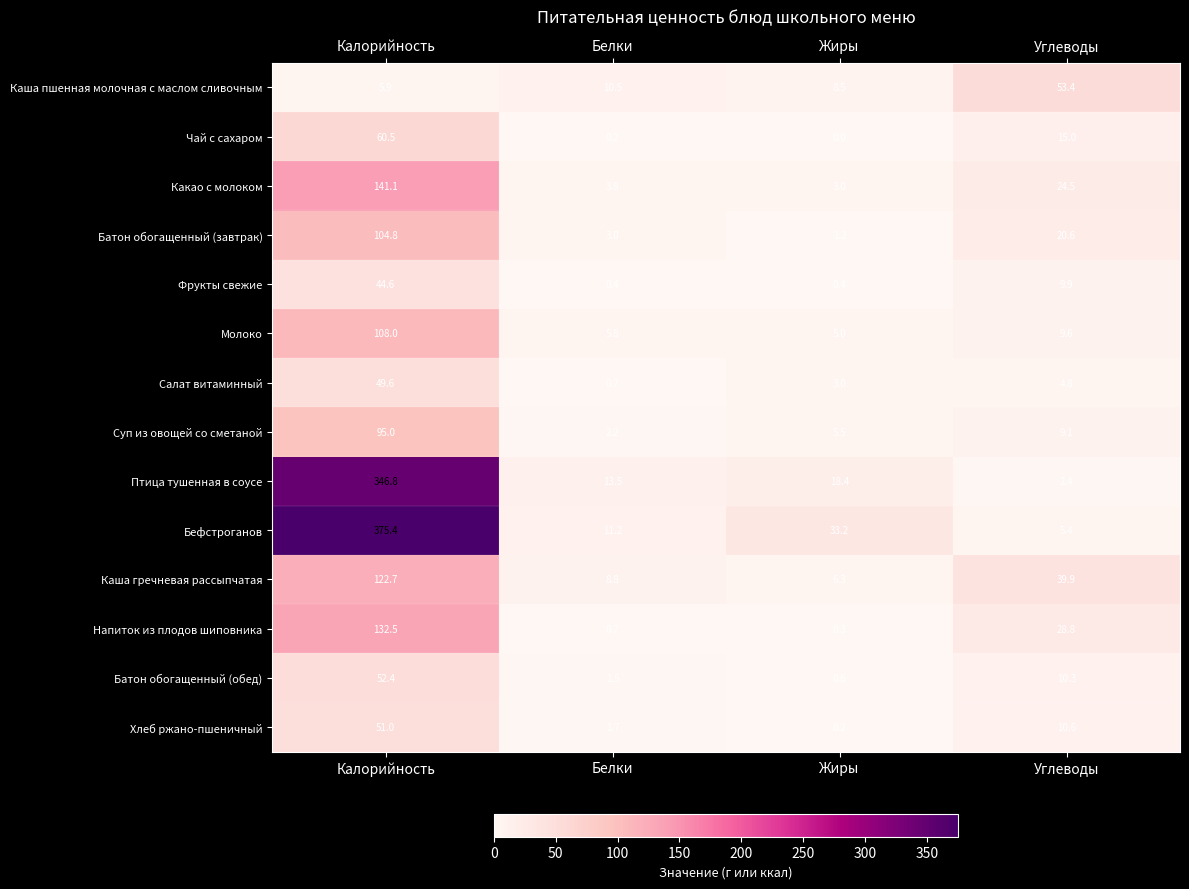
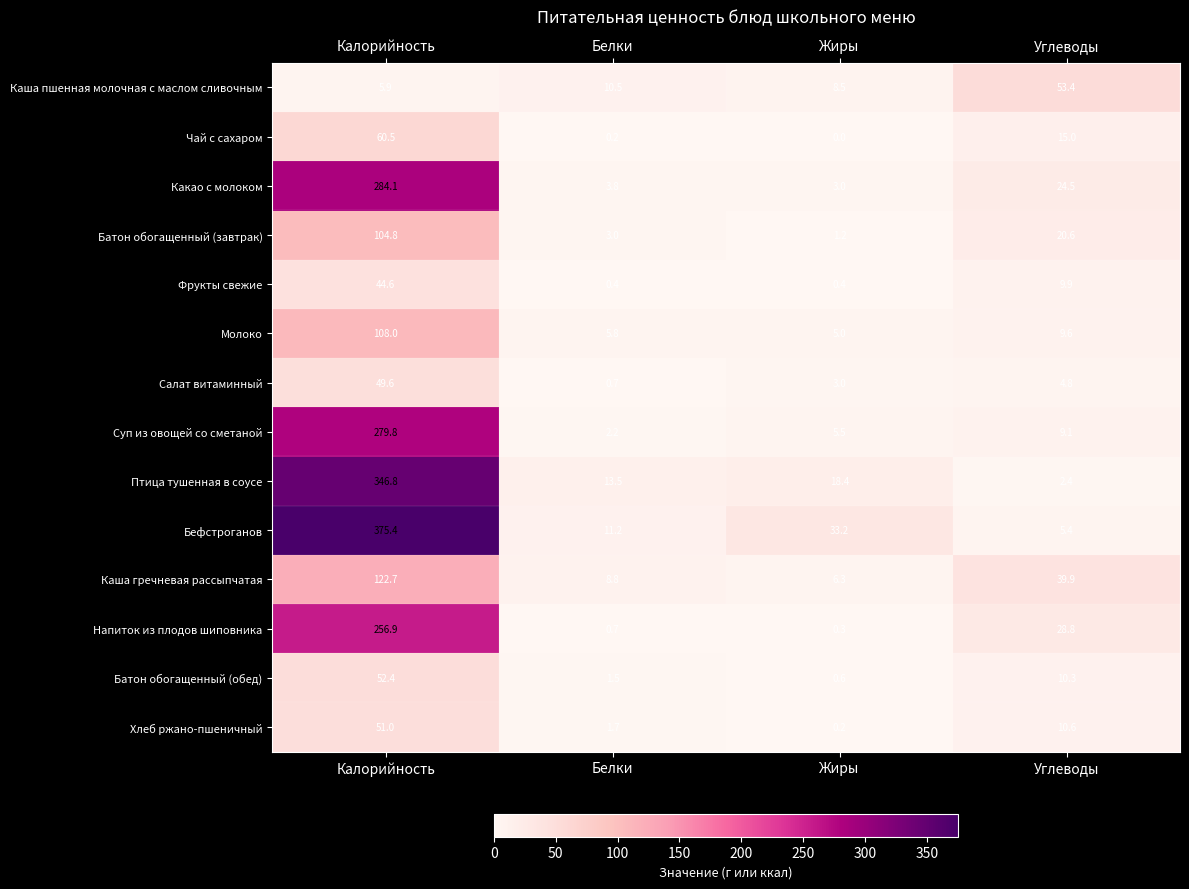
Какао с молоком, Калорийность: 141.1 -> 284.1
Суп из овощей со сметаной, Калорийность: 95.0 -> 279.8
Напиток из плодов шиповника, Калорийность: 132.5 -> 256.9
